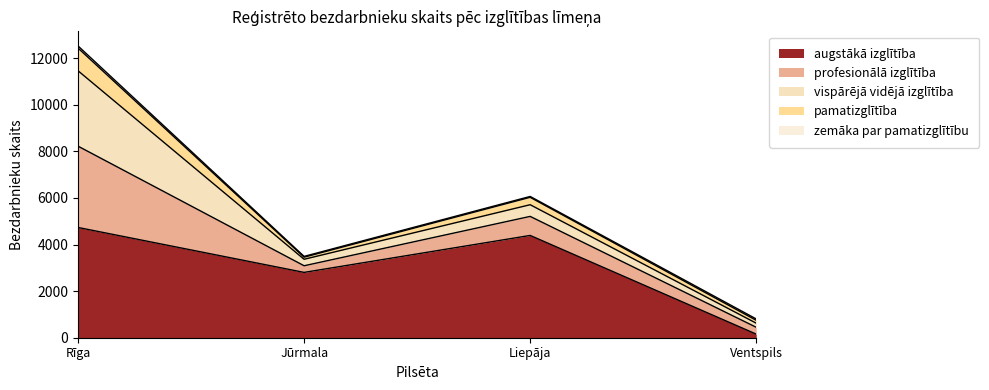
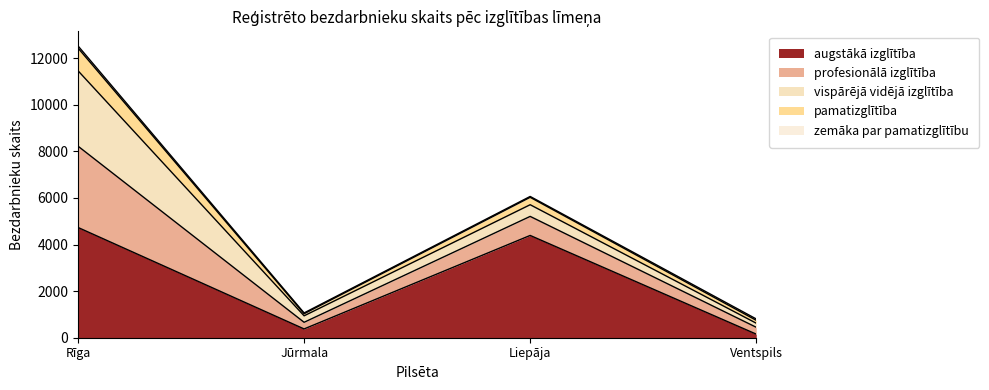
augstākā izglītība, Jūrmala: 2800 -> 400
